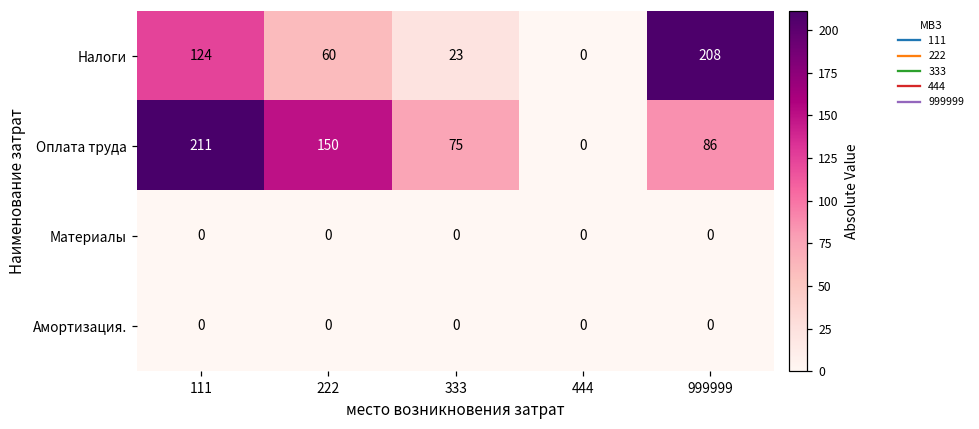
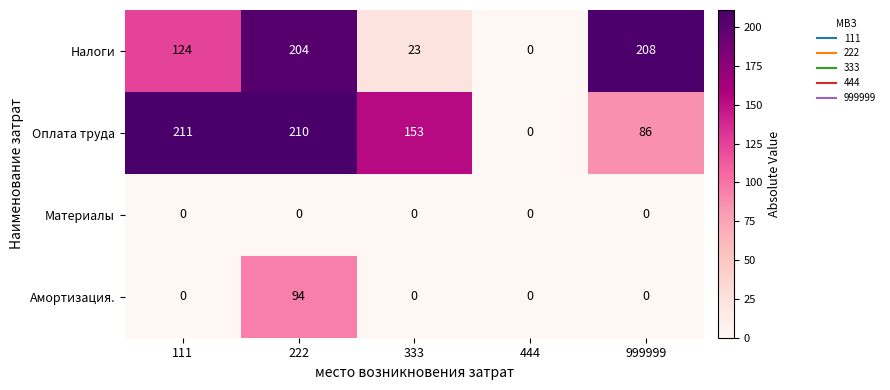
Налоги, 222: 60 -> 204
Оплата труда, 222: 150 -> 210
Оплата труда, 333: 75 -> 153
Амортизация., 222: 0 -> 94
